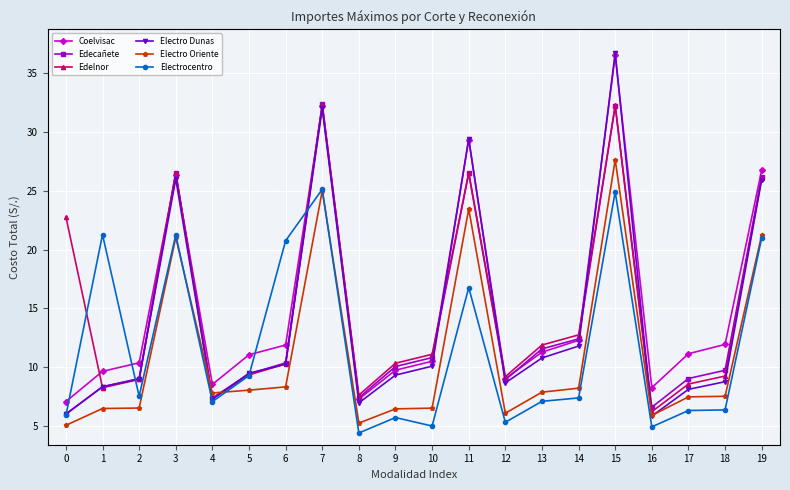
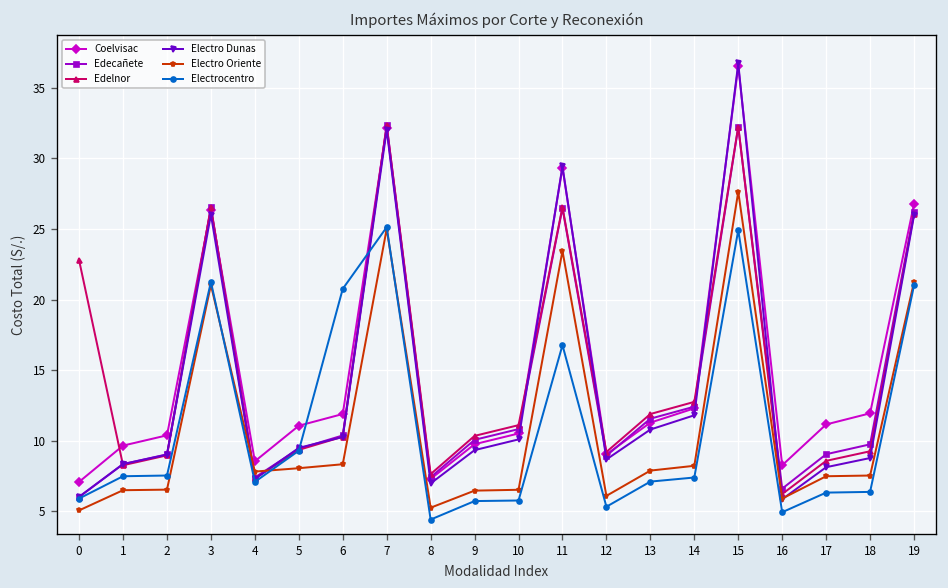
Electrocentro, 1: 21.3 -> 7.5
Electrocentro, 10: 5.0 -> 5.8
